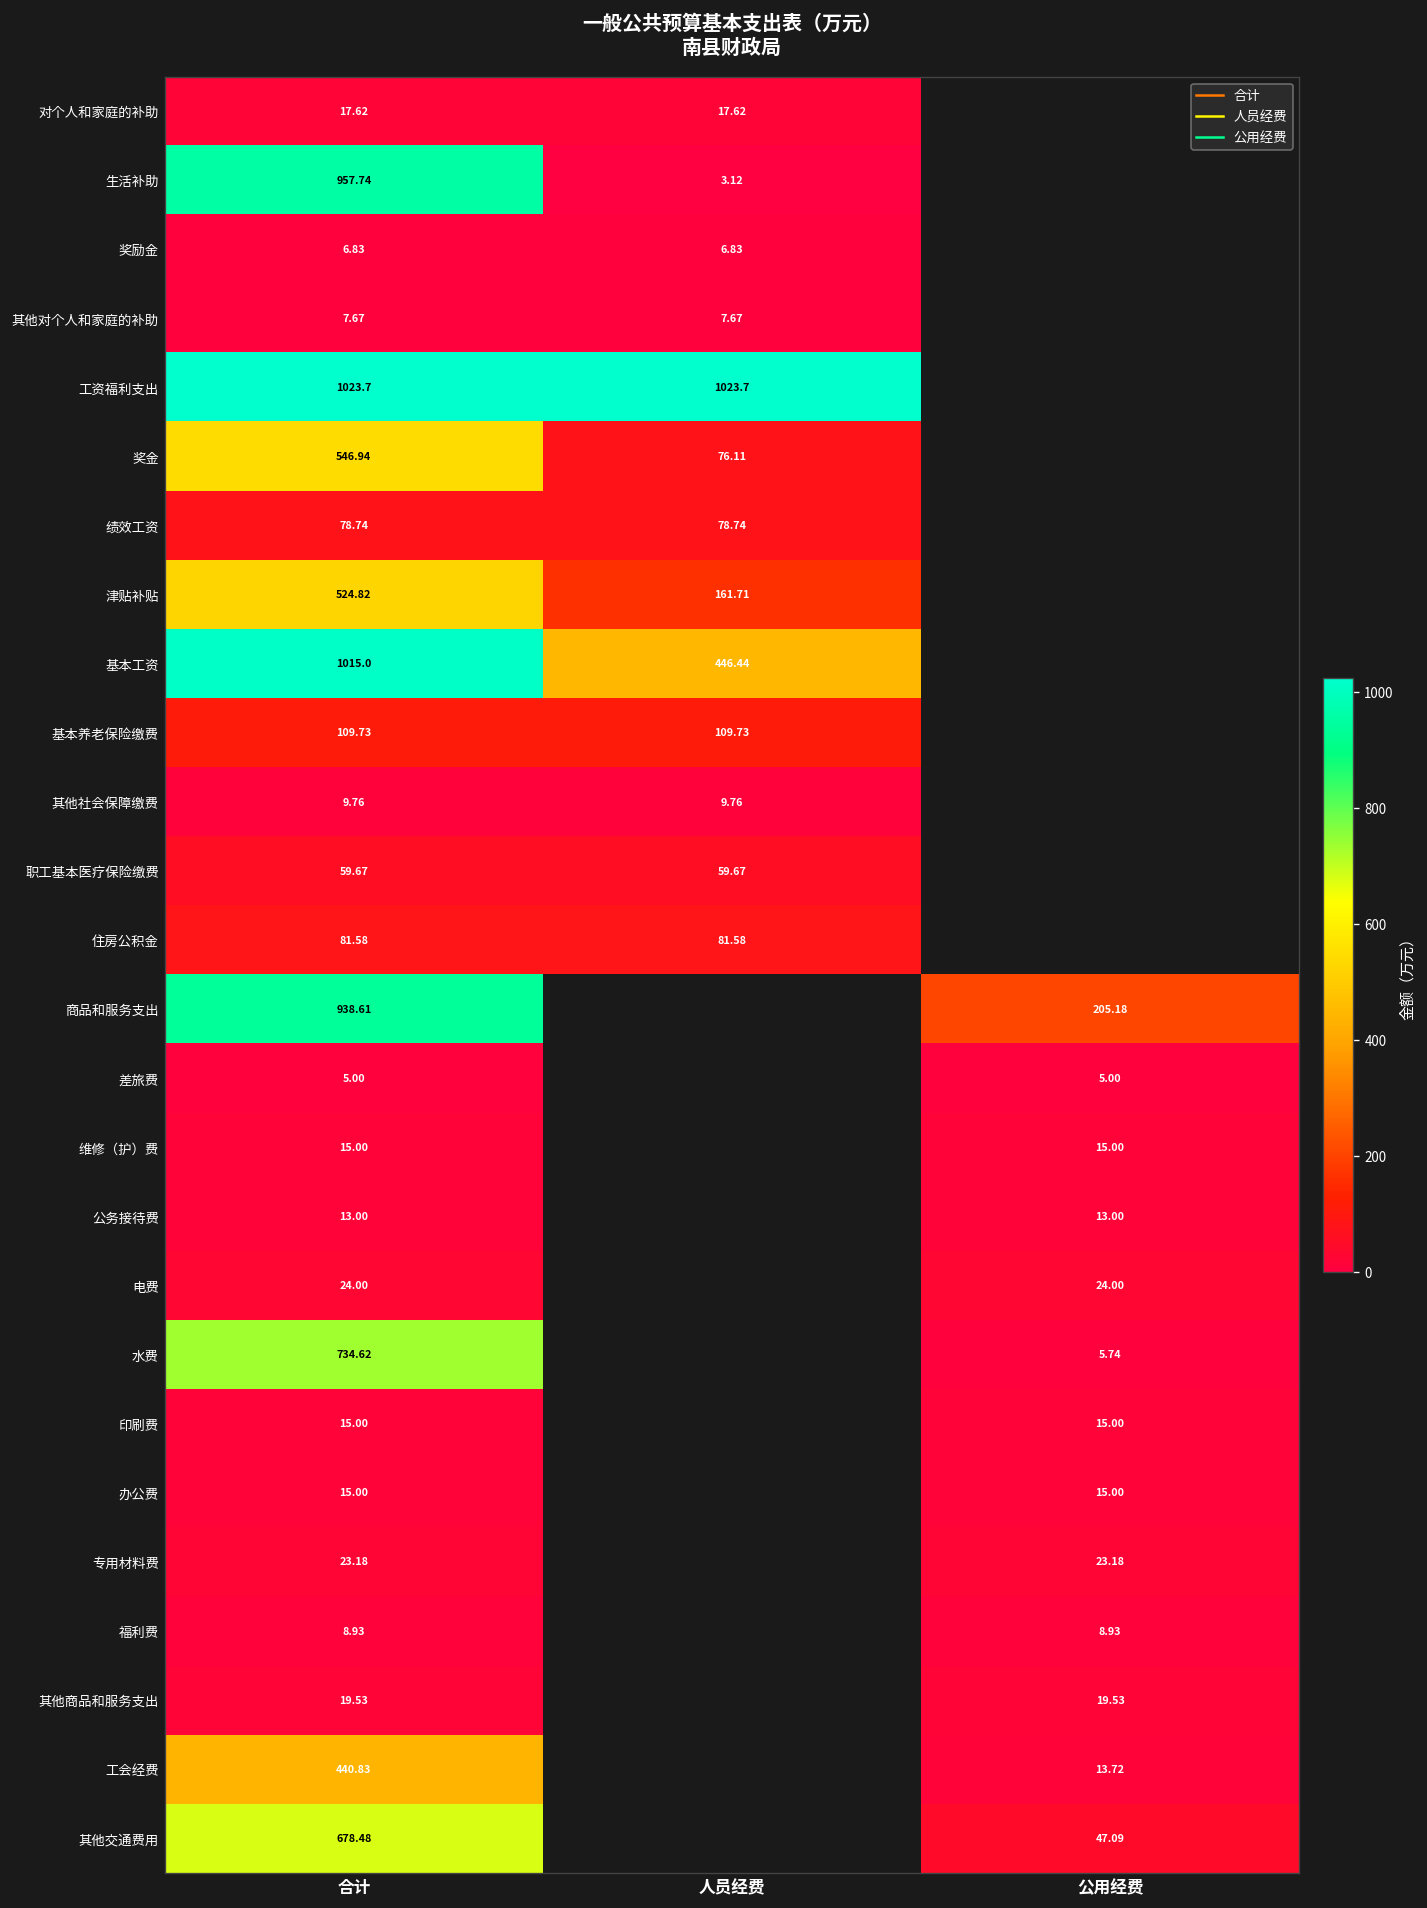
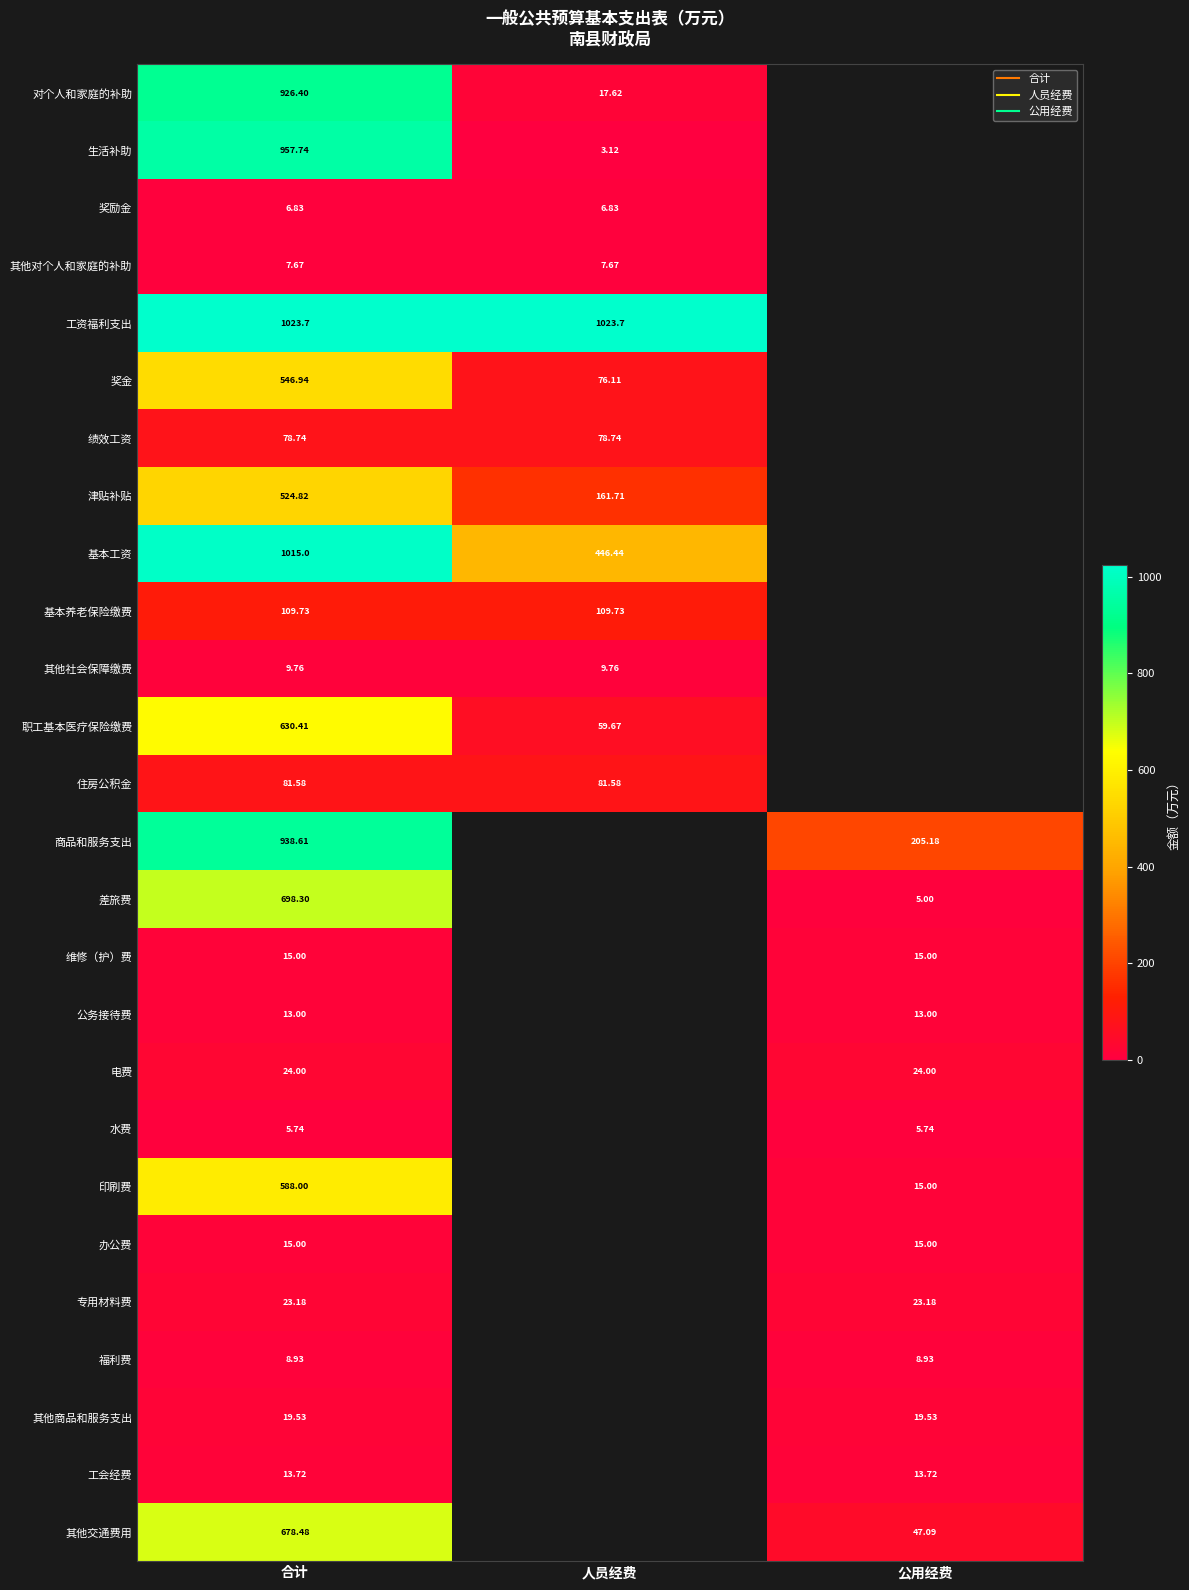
对个人和家庭的补助, 合计: 17.62 -> 926.40
职工基本医疗保险缴费, 合计: 59.67 -> 630.41
差旅费, 合计: 5.00 -> 698.30
水费, 合计: 734.62 -> 5.74
印刷费, 合计: 15.00 -> 588.00
工会经费, 合计: 440.83 -> 13.72
